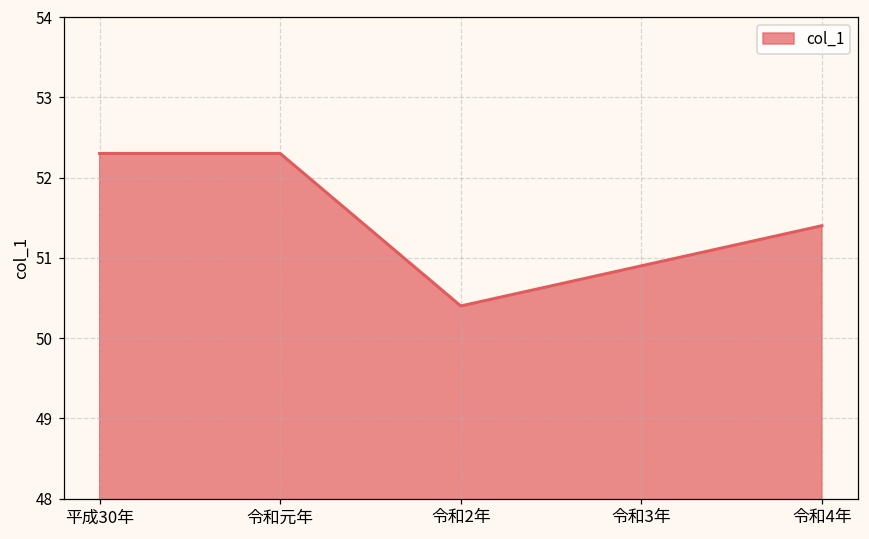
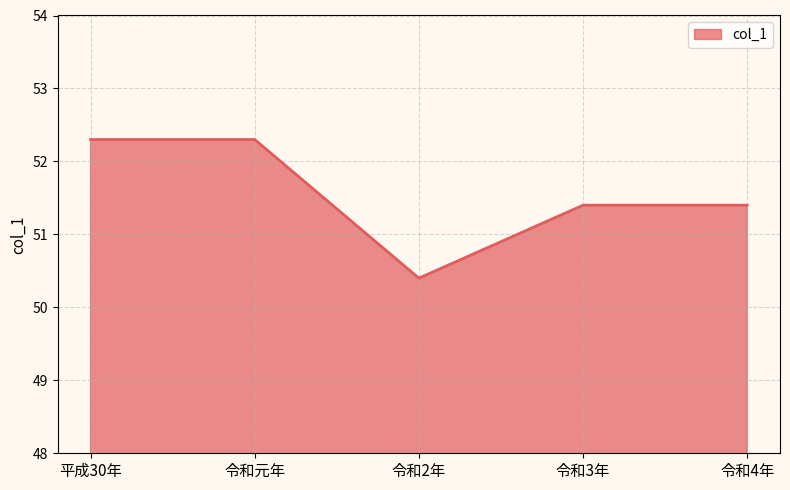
令和3年: 50.9 -> 51.4
